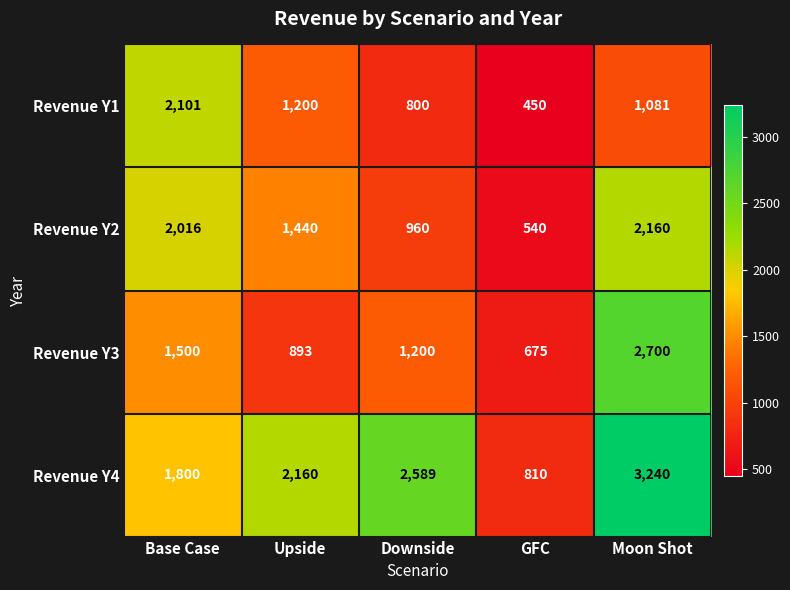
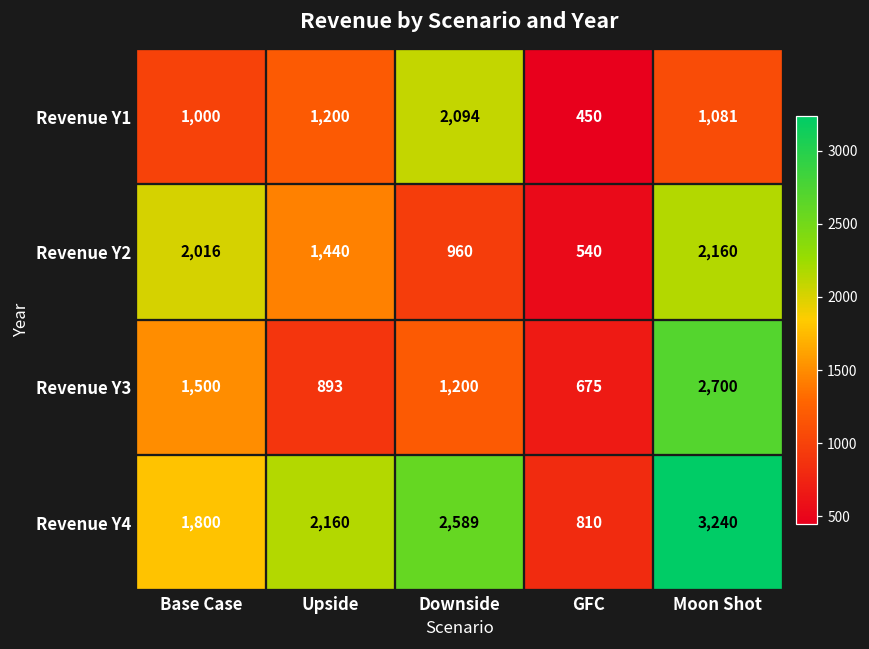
Revenue Y1, Base Case: 2,101 -> 1,000
Revenue Y1, Downside: 800 -> 2,094
